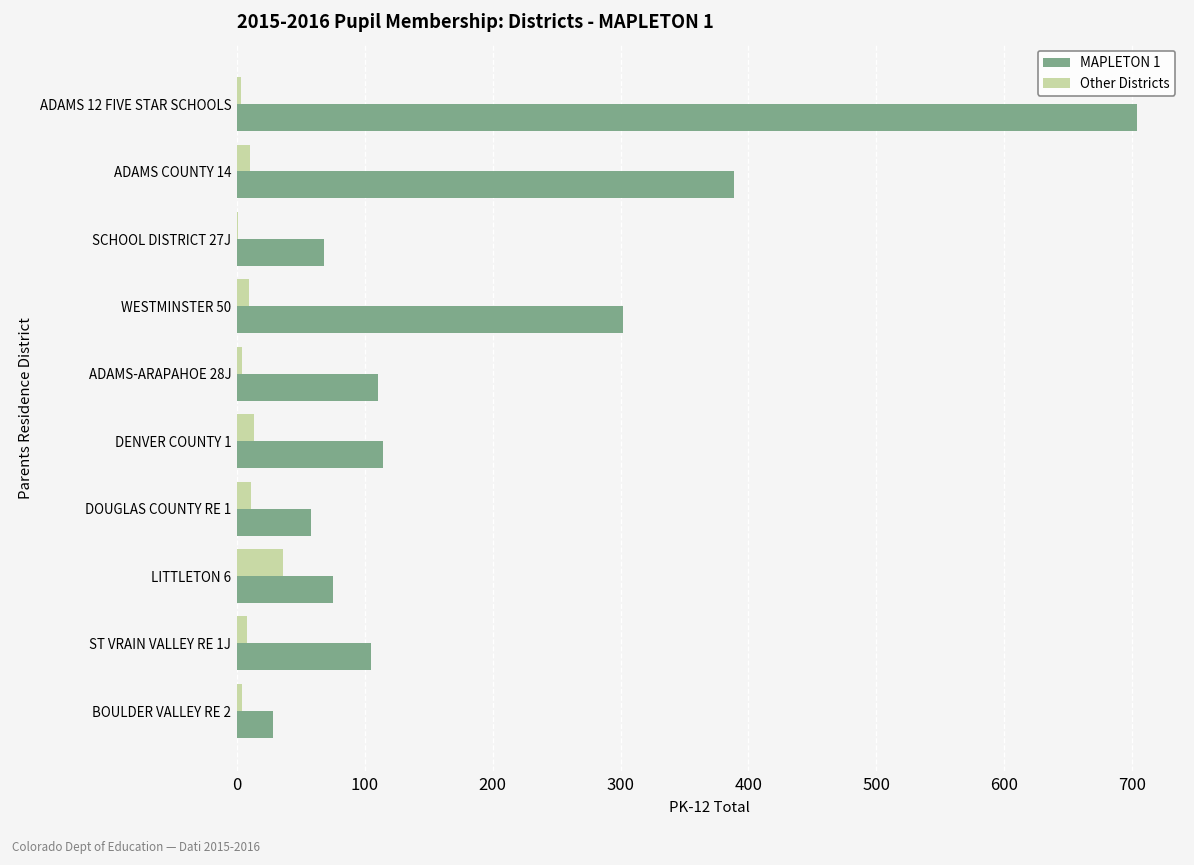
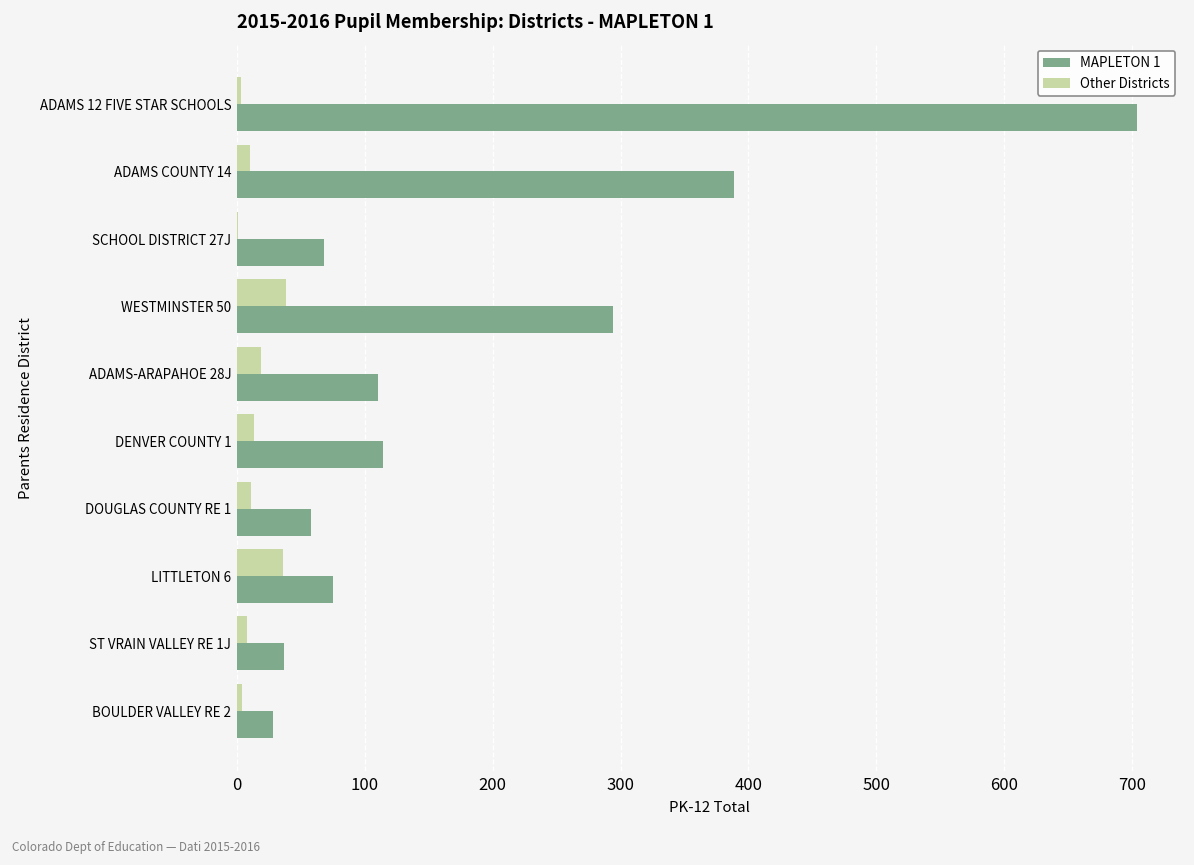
Other Districts, WESTMINSTER 50: 9 -> 38
MAPLETON 1, WESTMINSTER 50: 302 -> 294
Other Districts, ADAMS-ARAPAHOE 28J: 4 -> 19
MAPLETON 1, ST VRAIN VALLEY RE 1J: 105 -> 37
